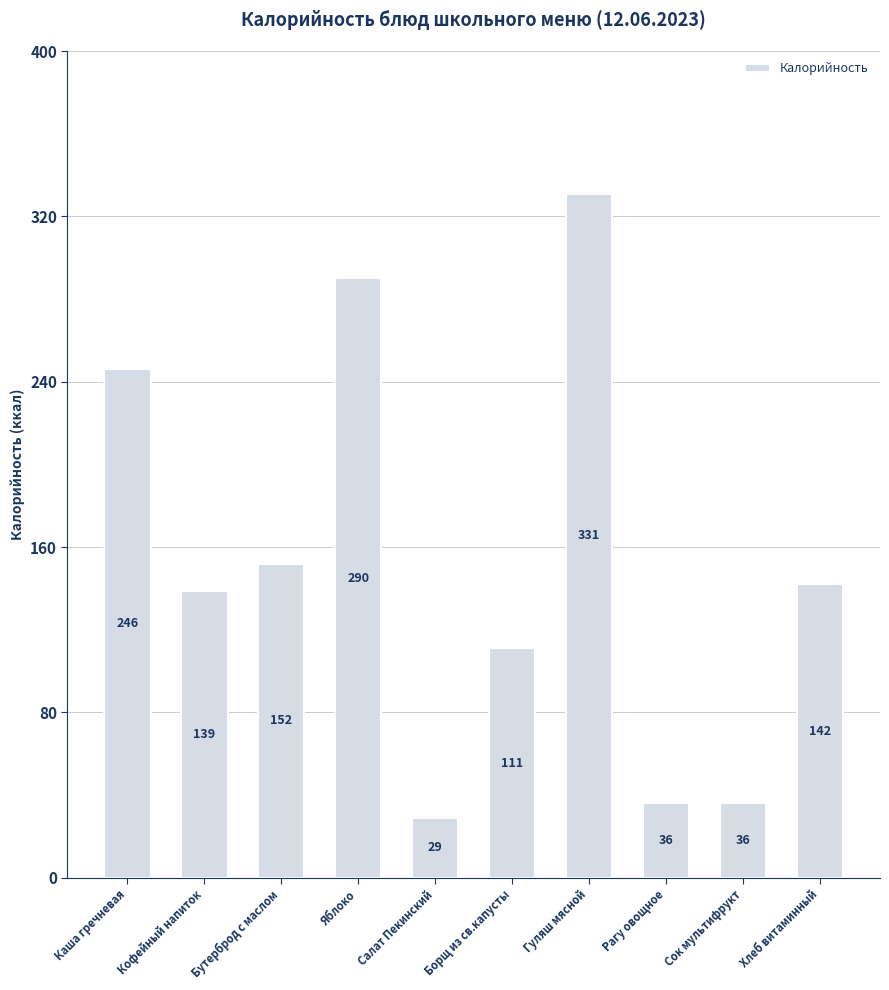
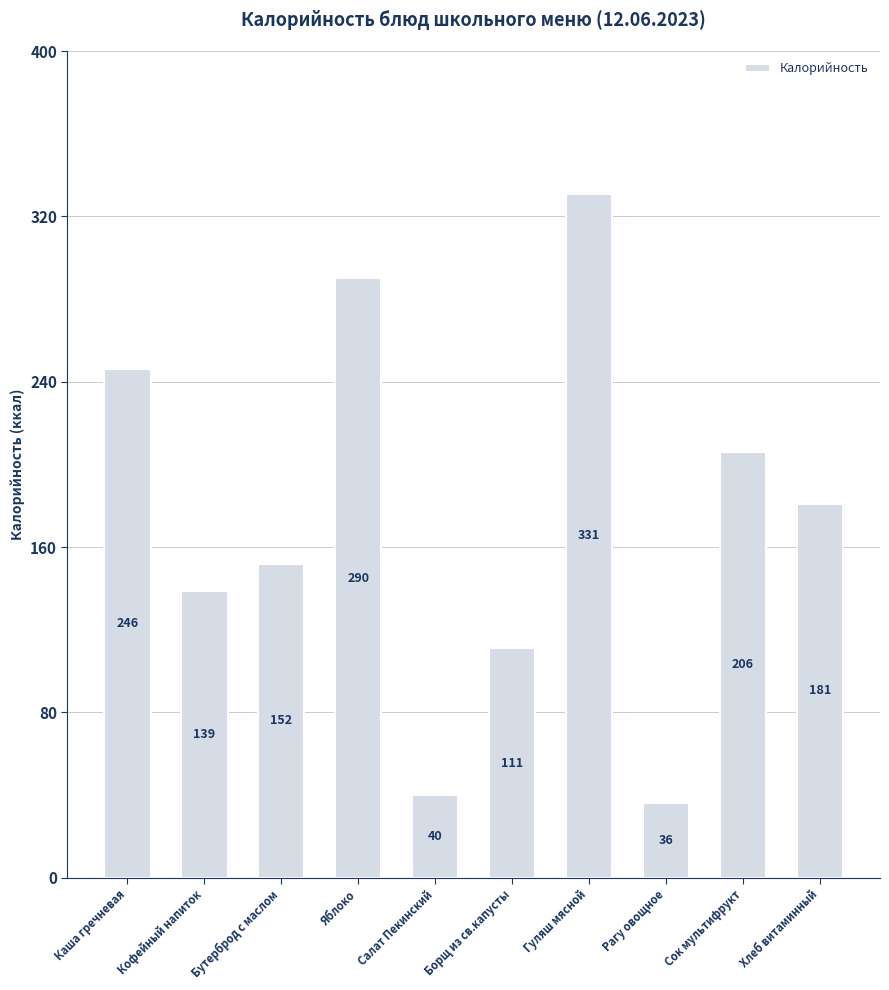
Салат Пекинский: 29 -> 40
Сок мультифрукт: 36 -> 206
Хлеб витаминный: 142 -> 181
